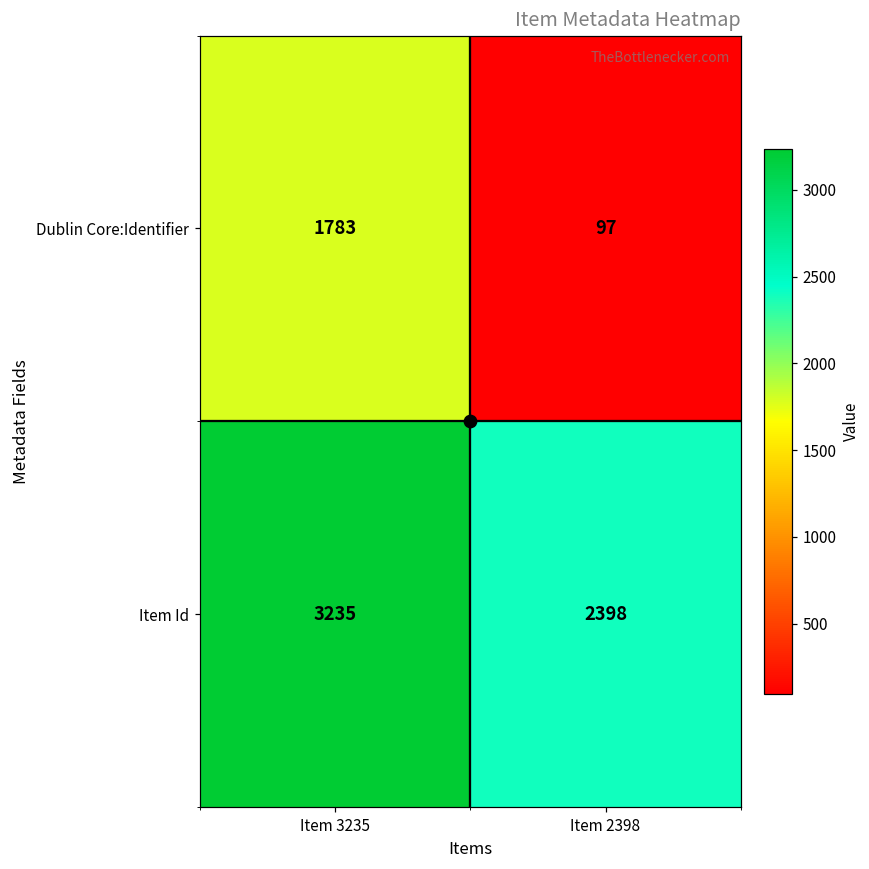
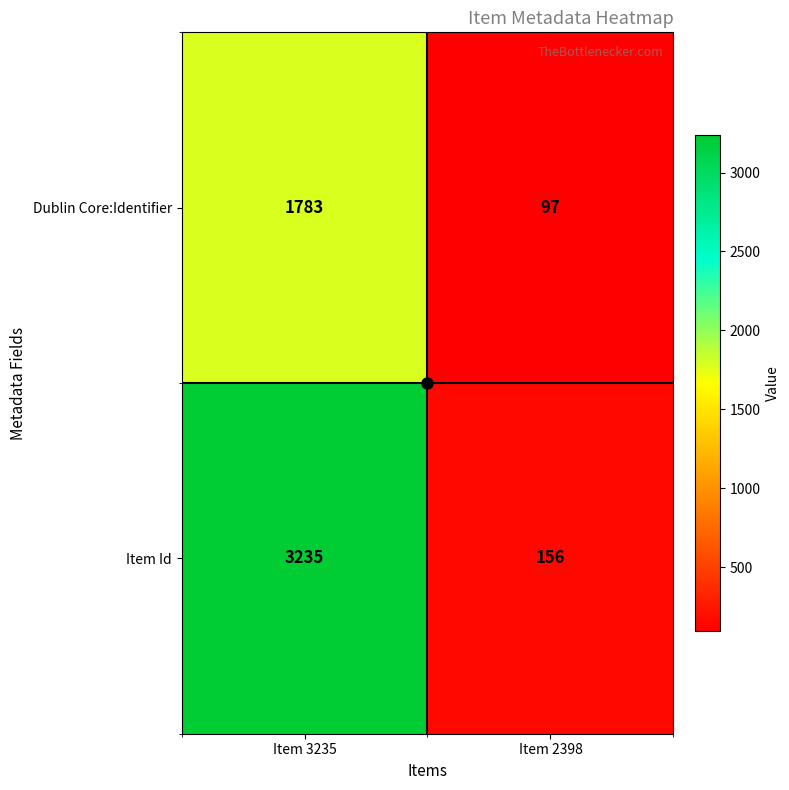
Item Id, Item 2398: 2398 -> 156
